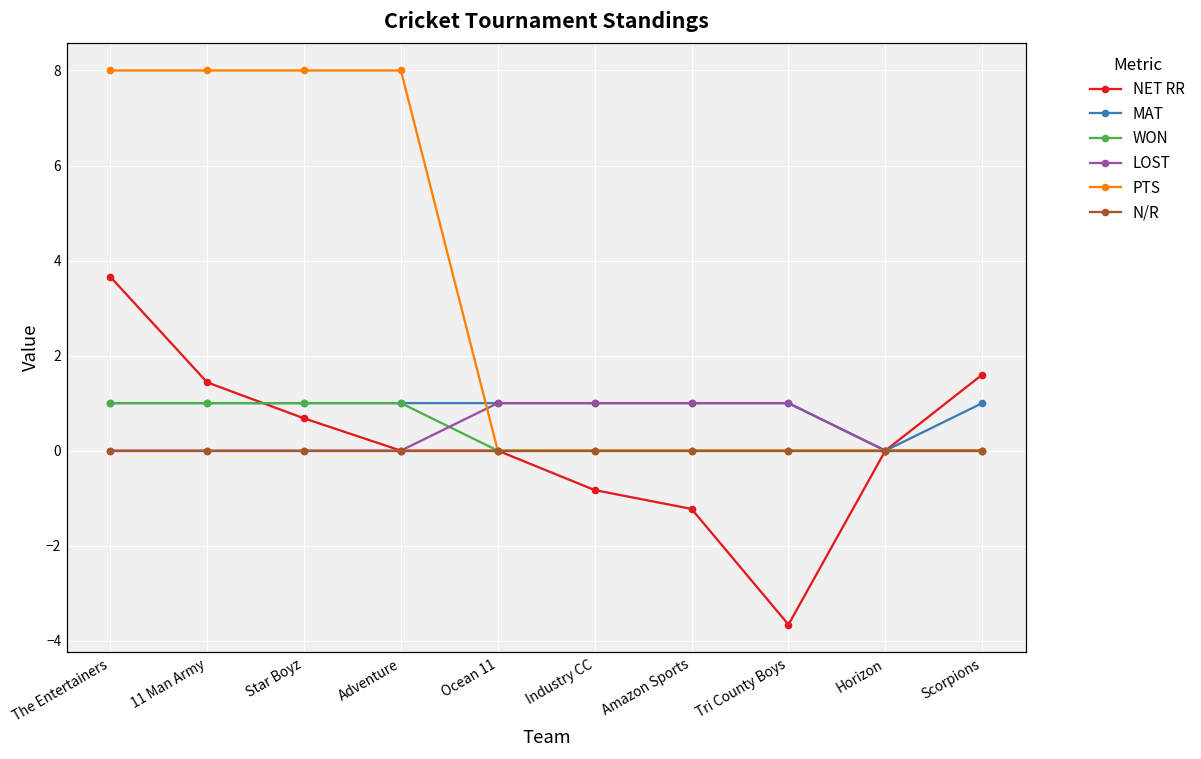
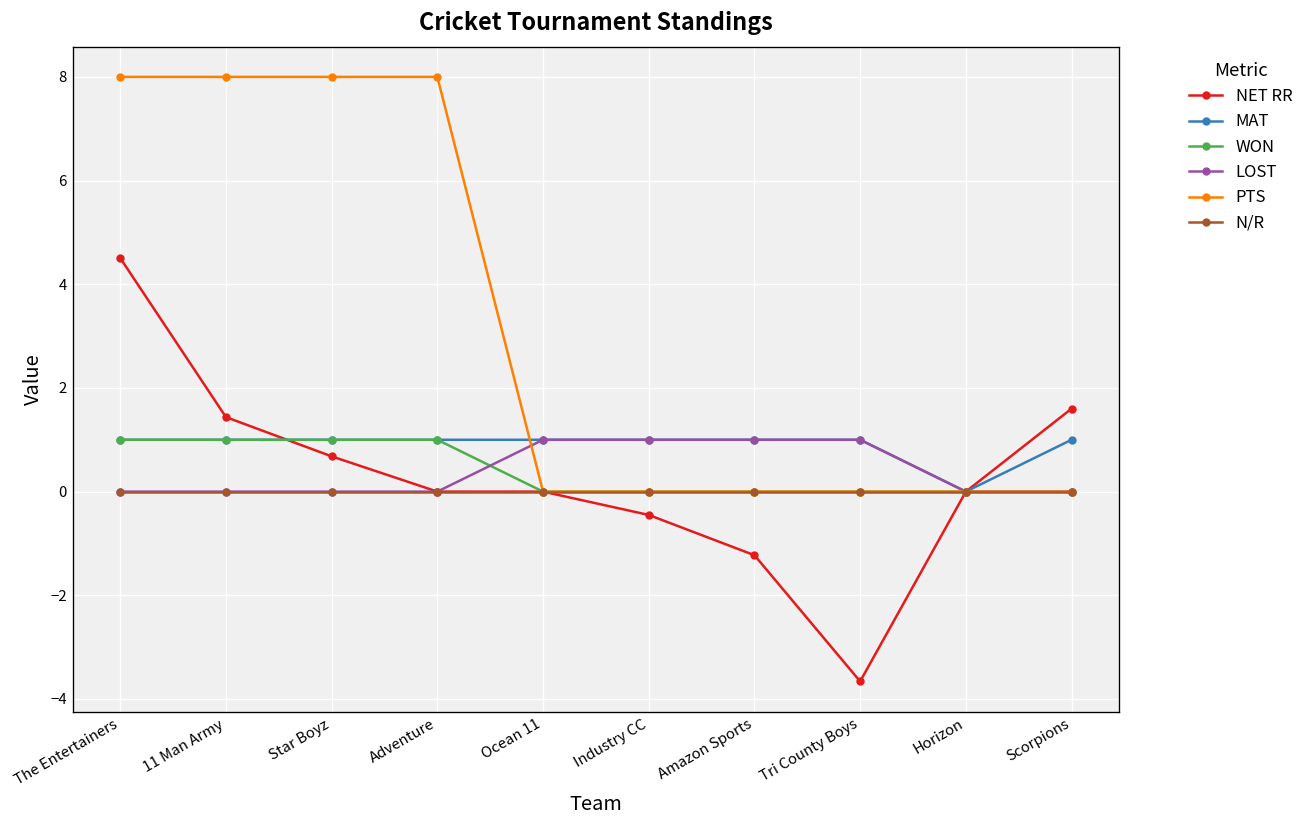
NET RR, The Entertainers: 3.7 -> 4.5
NET RR, Industry CC: -0.8 -> -0.5
